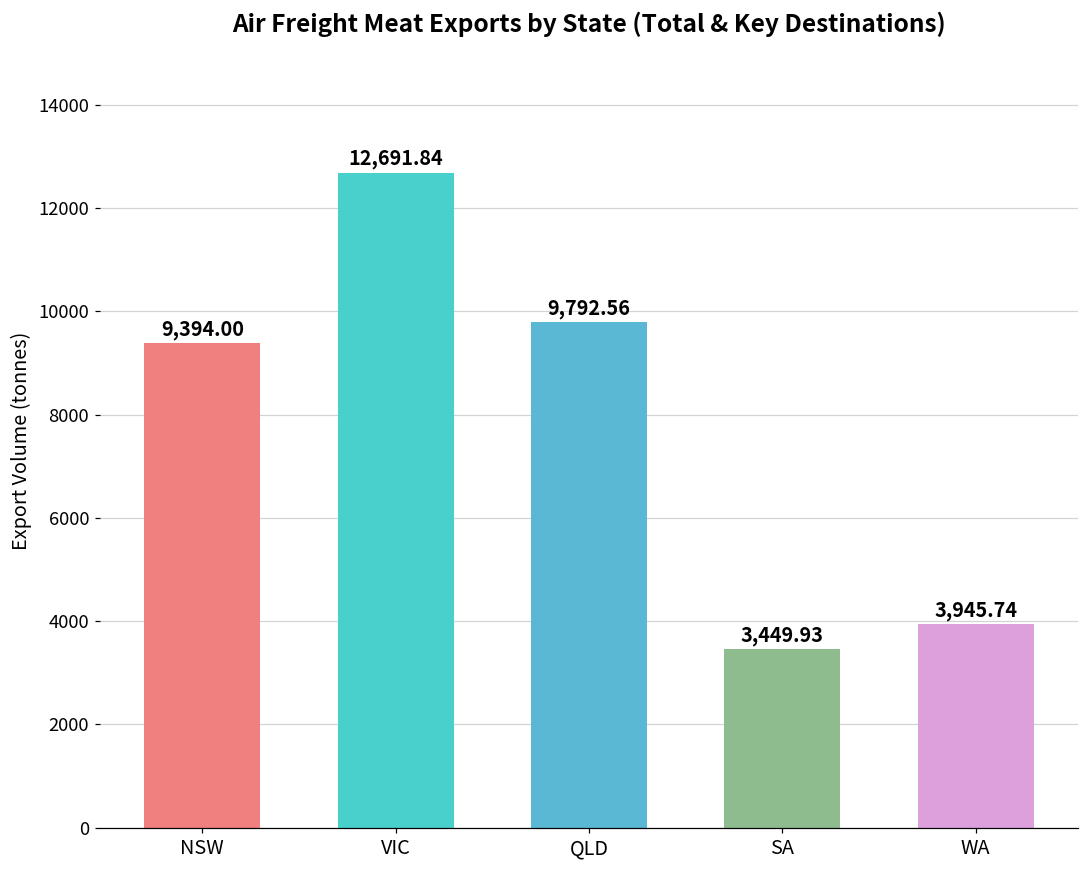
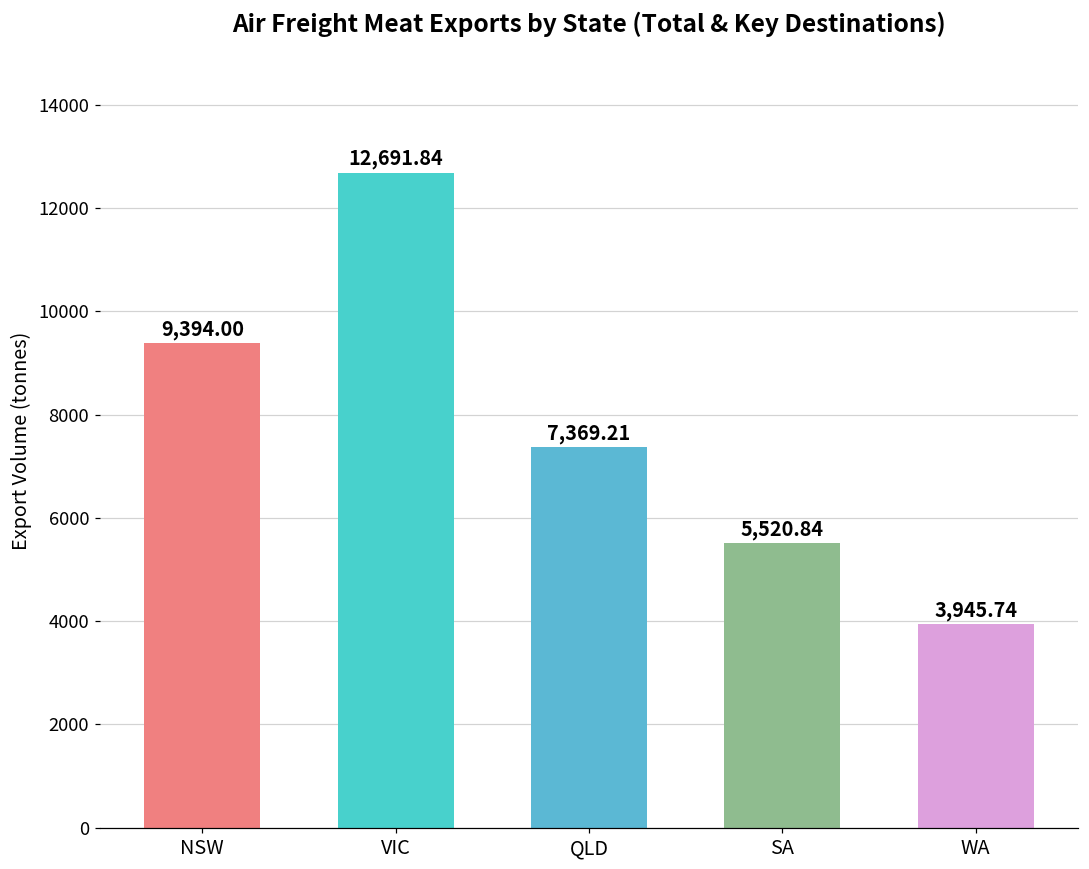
QLD: 9,792.56 -> 7,369.21
SA: 3,449.93 -> 5,520.84
